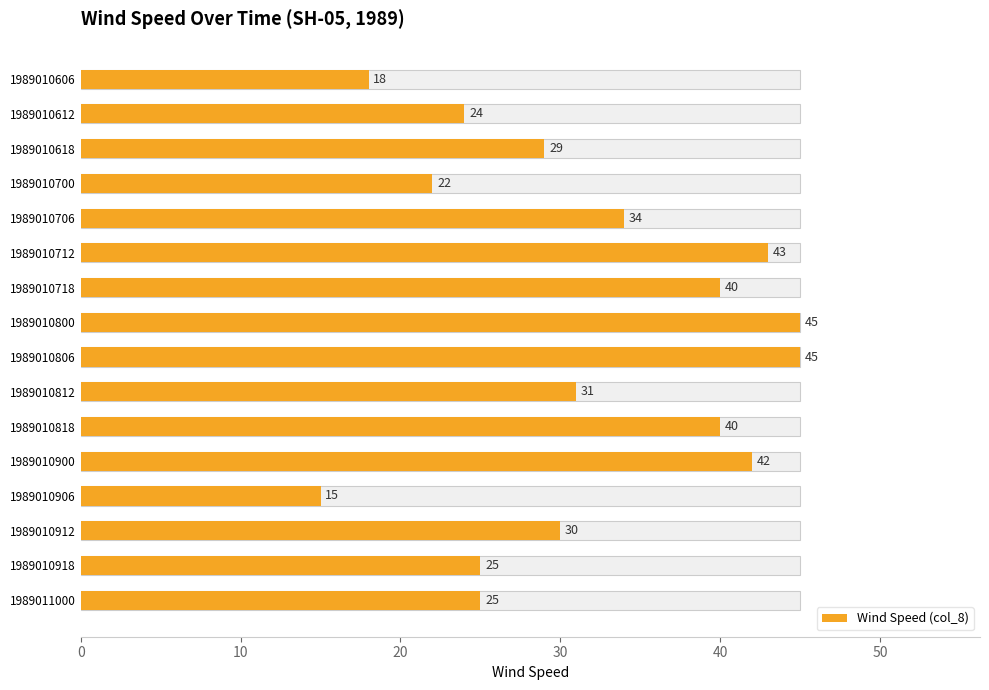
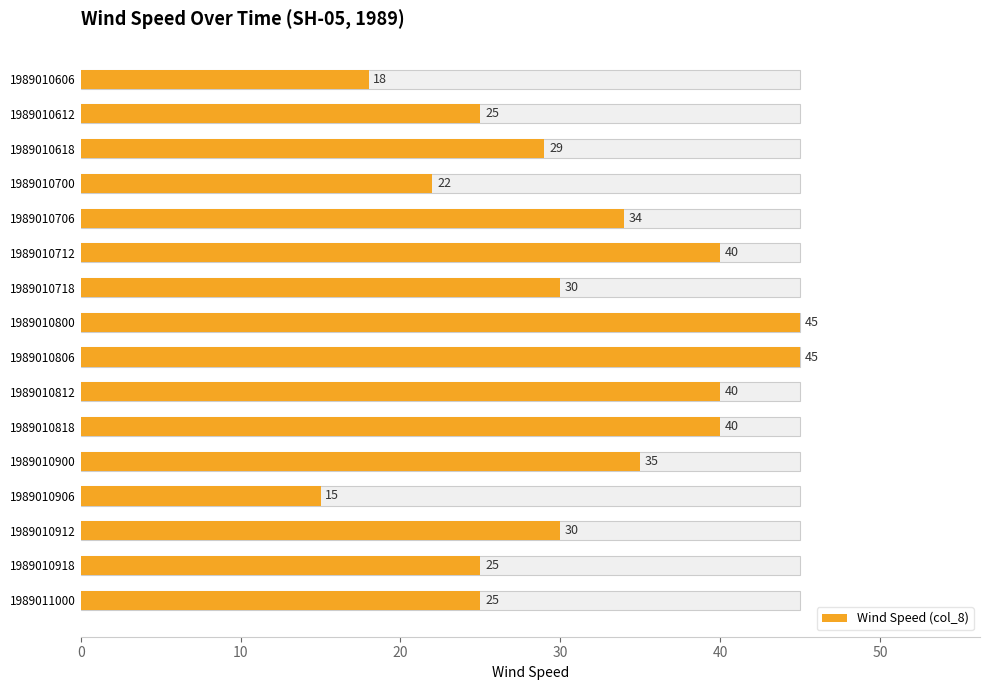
Wind Speed (col_8), 1989010612: 24 -> 25
Wind Speed (col_8), 1989010712: 43 -> 40
Wind Speed (col_8), 1989010718: 40 -> 30
Wind Speed (col_8), 1989010812: 31 -> 40
Wind Speed (col_8), 1989010900: 42 -> 35
